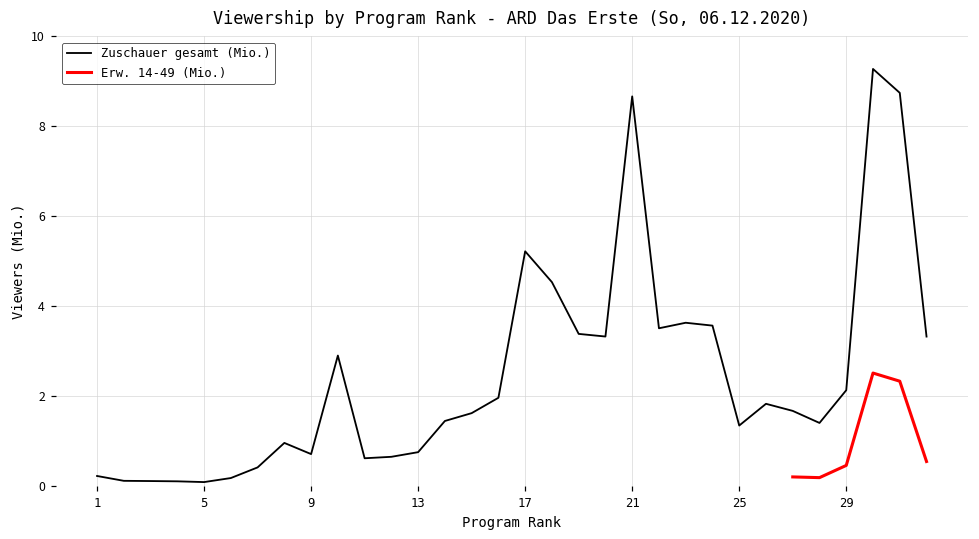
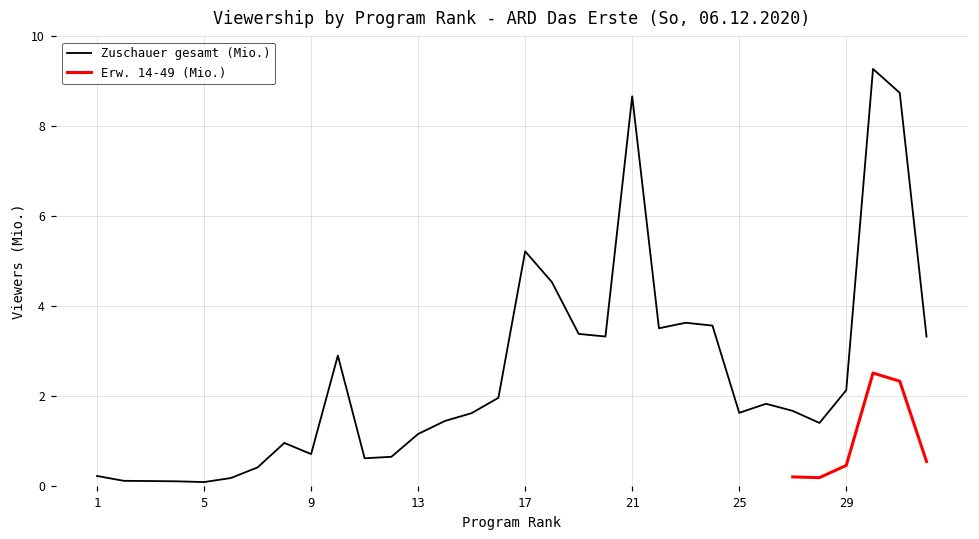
Zuschauer gesamt (Mio.), 13: 0.8 -> 1.2
Zuschauer gesamt (Mio.), 25: 1.3 -> 1.6
